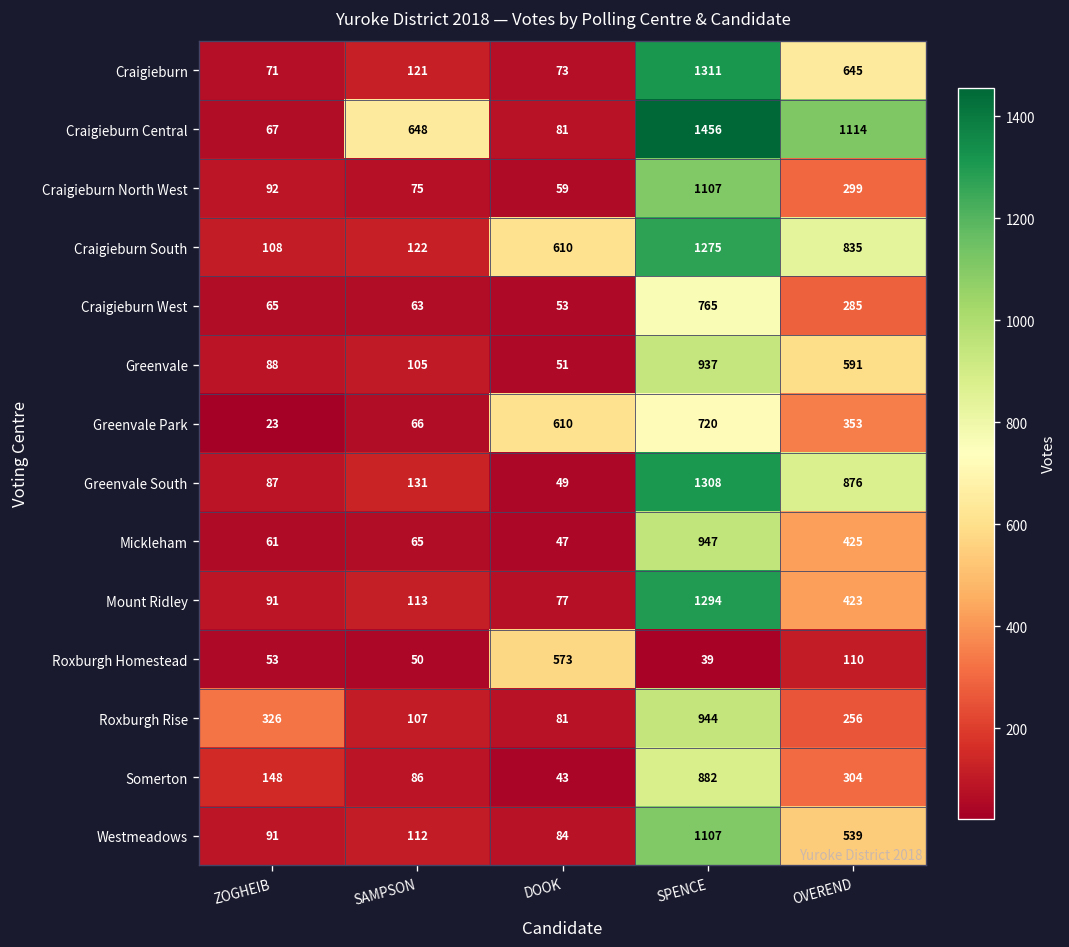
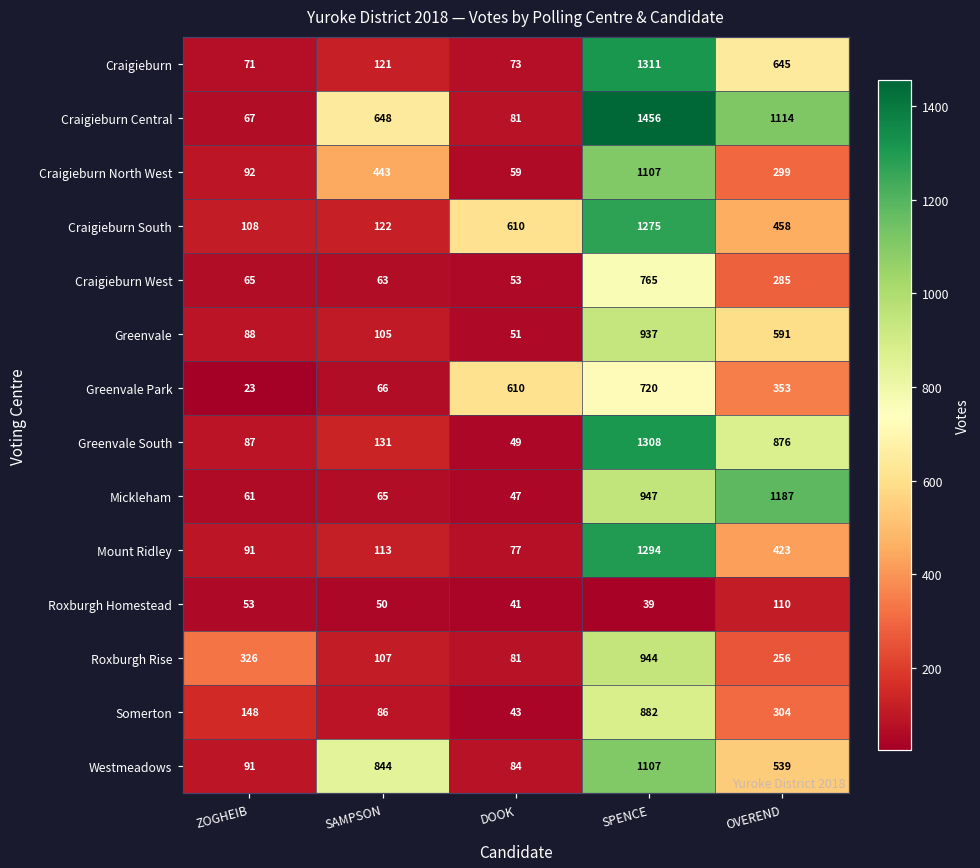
Craigieburn North West, SAMPSON: 75 -> 443
Craigieburn South, OVEREND: 835 -> 458
Mickleham, OVEREND: 425 -> 1187
Roxburgh Homestead, DOOK: 573 -> 41
Westmeadows, SAMPSON: 112 -> 844
